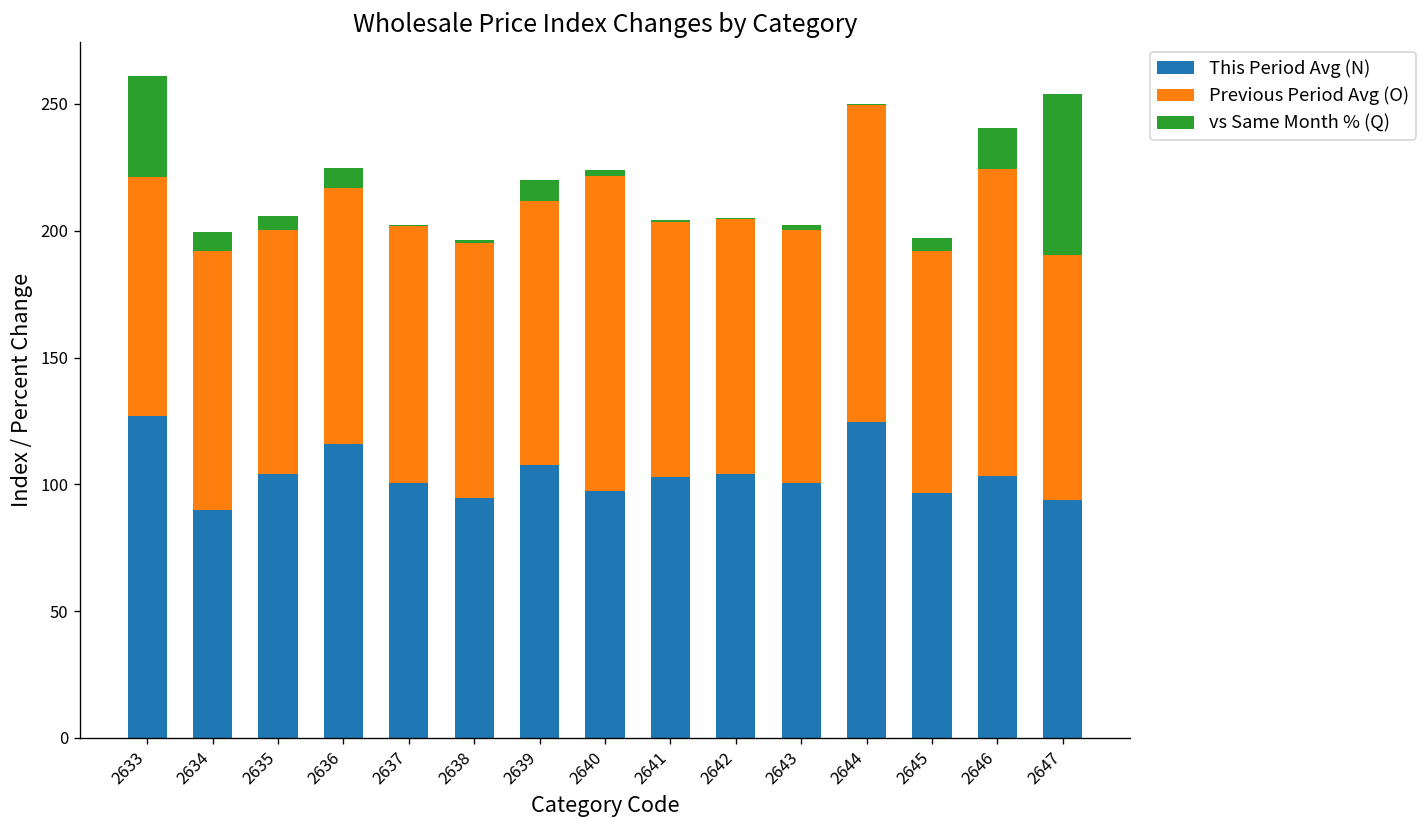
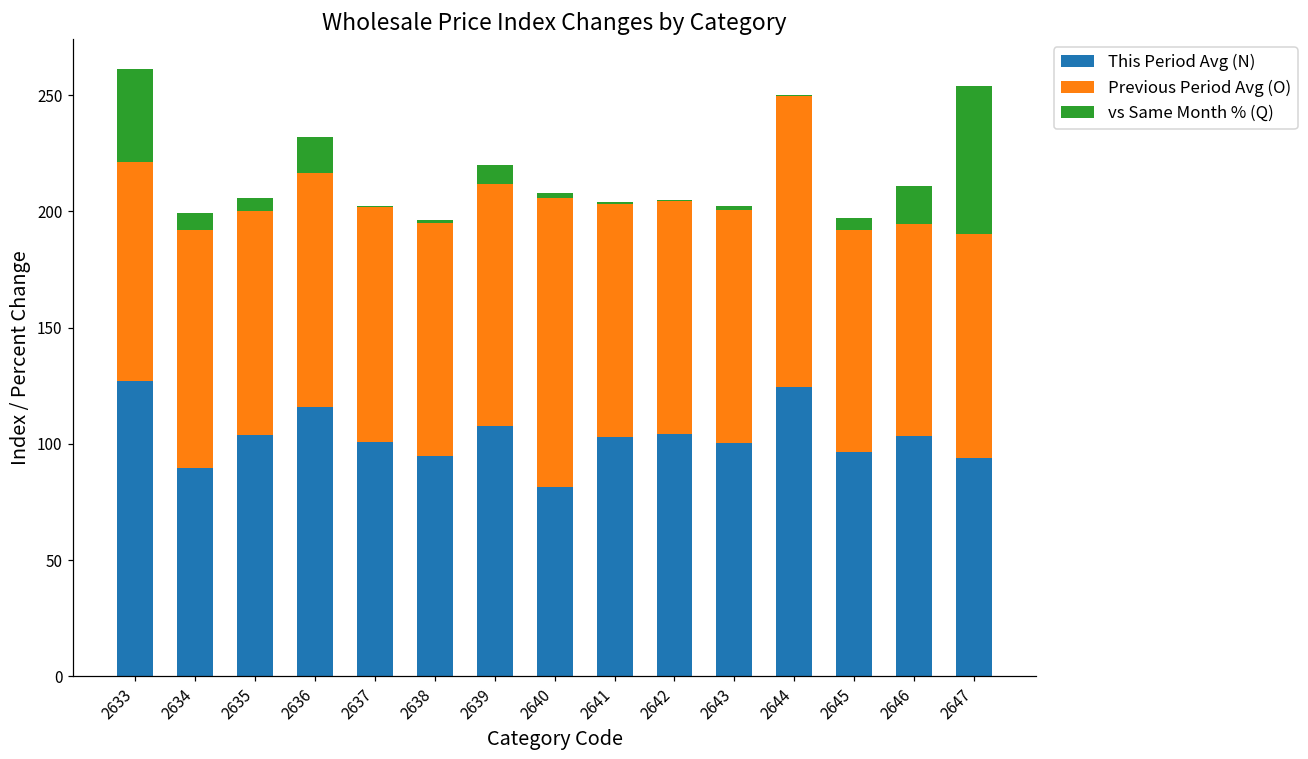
vs Same Month % (Q), 2636: 8 -> 15
This Period Avg (N), 2640: 98 -> 82
Previous Period Avg (O), 2646: 121 -> 91
